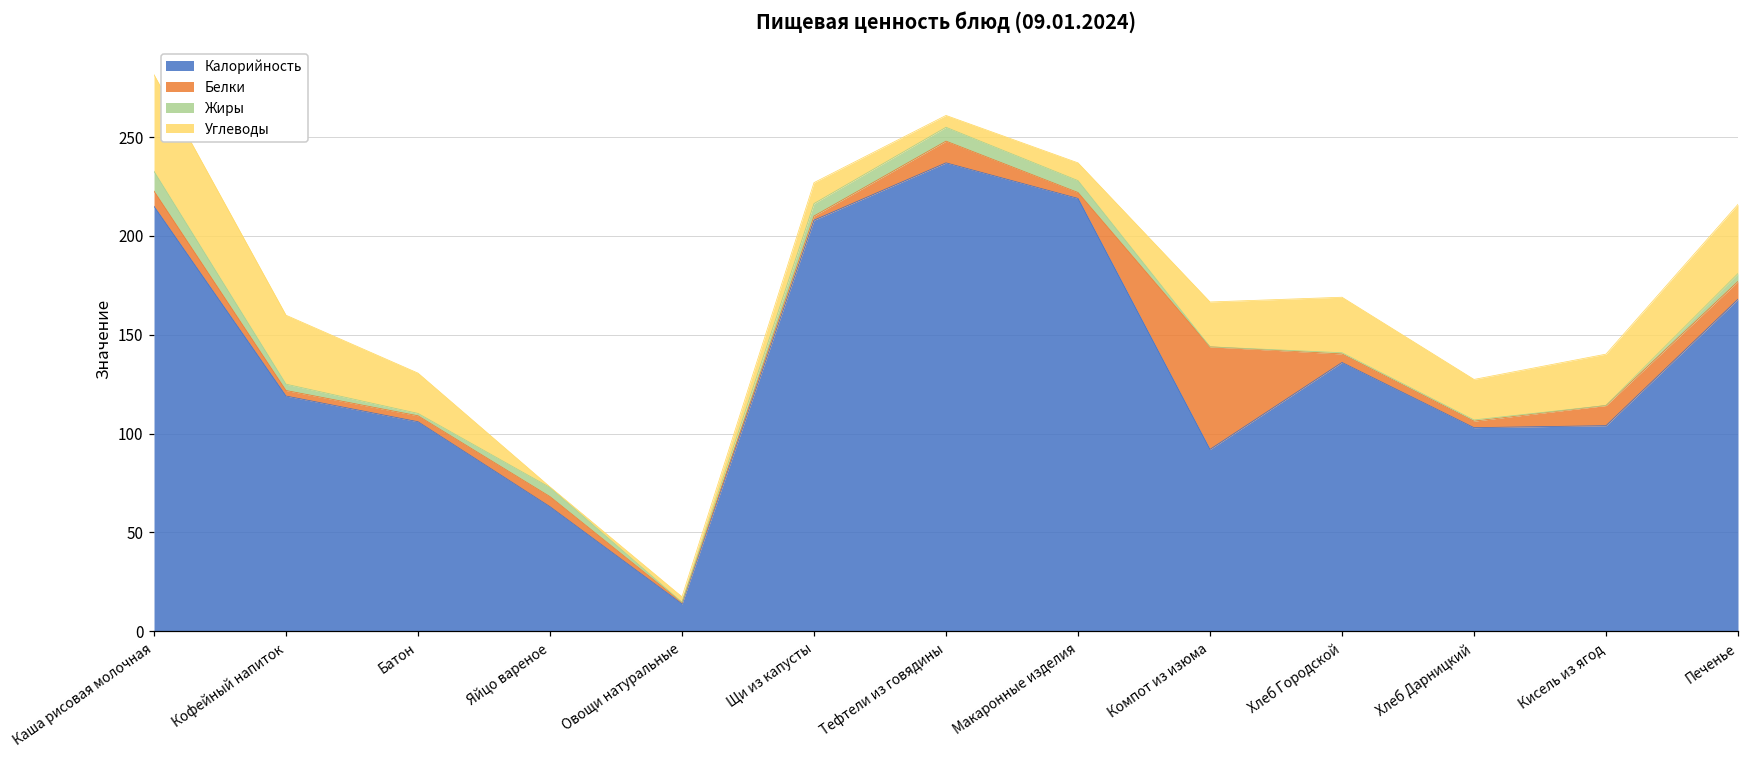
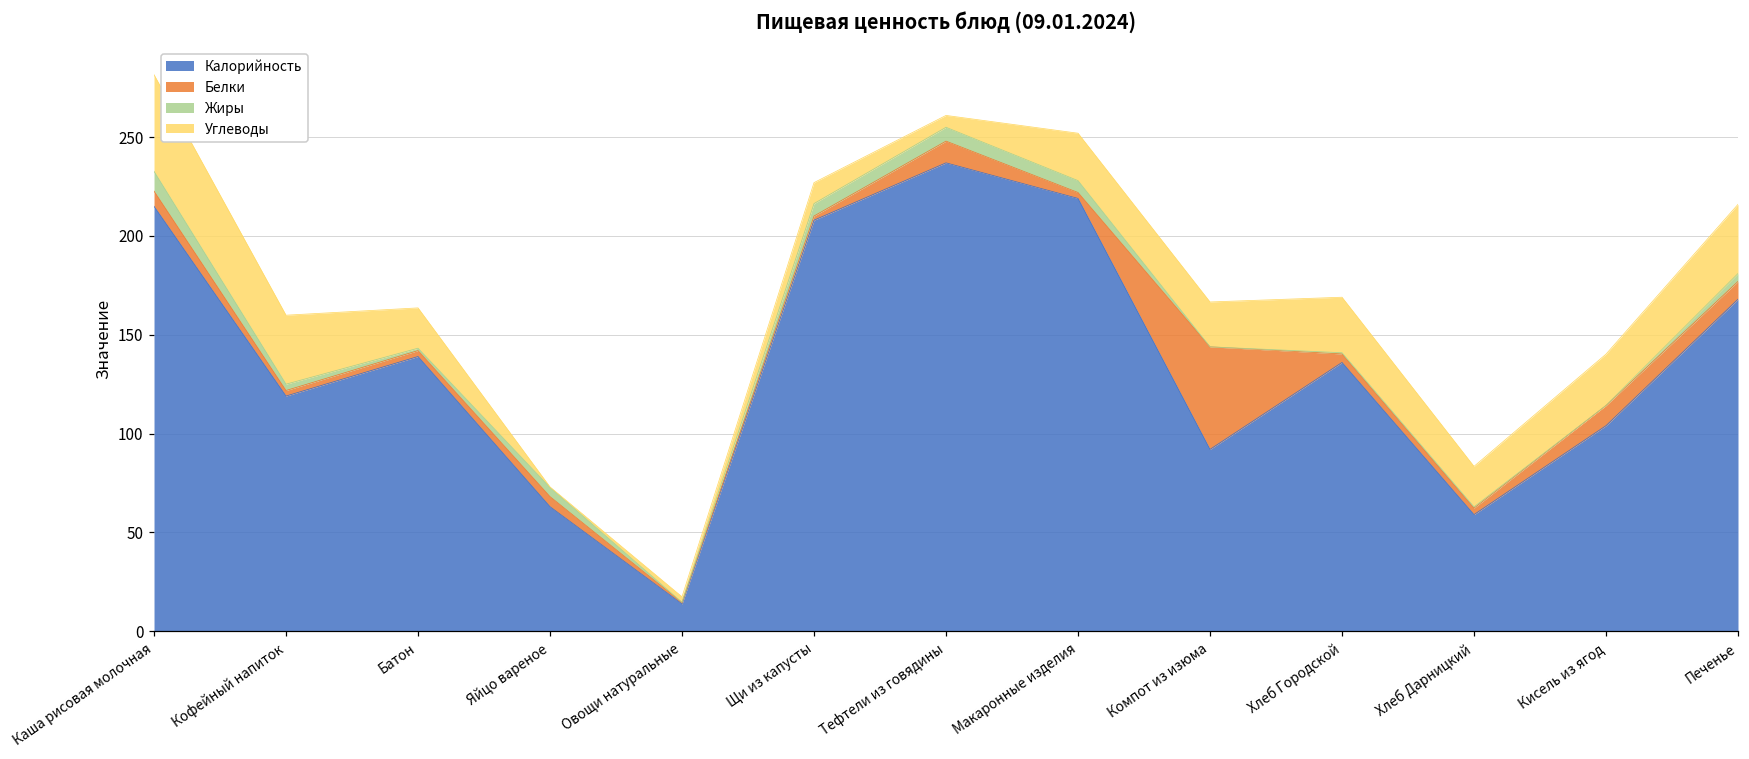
Калорийность, Батон: 106 -> 139
Углеводы, Макаронные изделия: 9 -> 24
Калорийность, Хлеб Дарницкий: 103 -> 59
